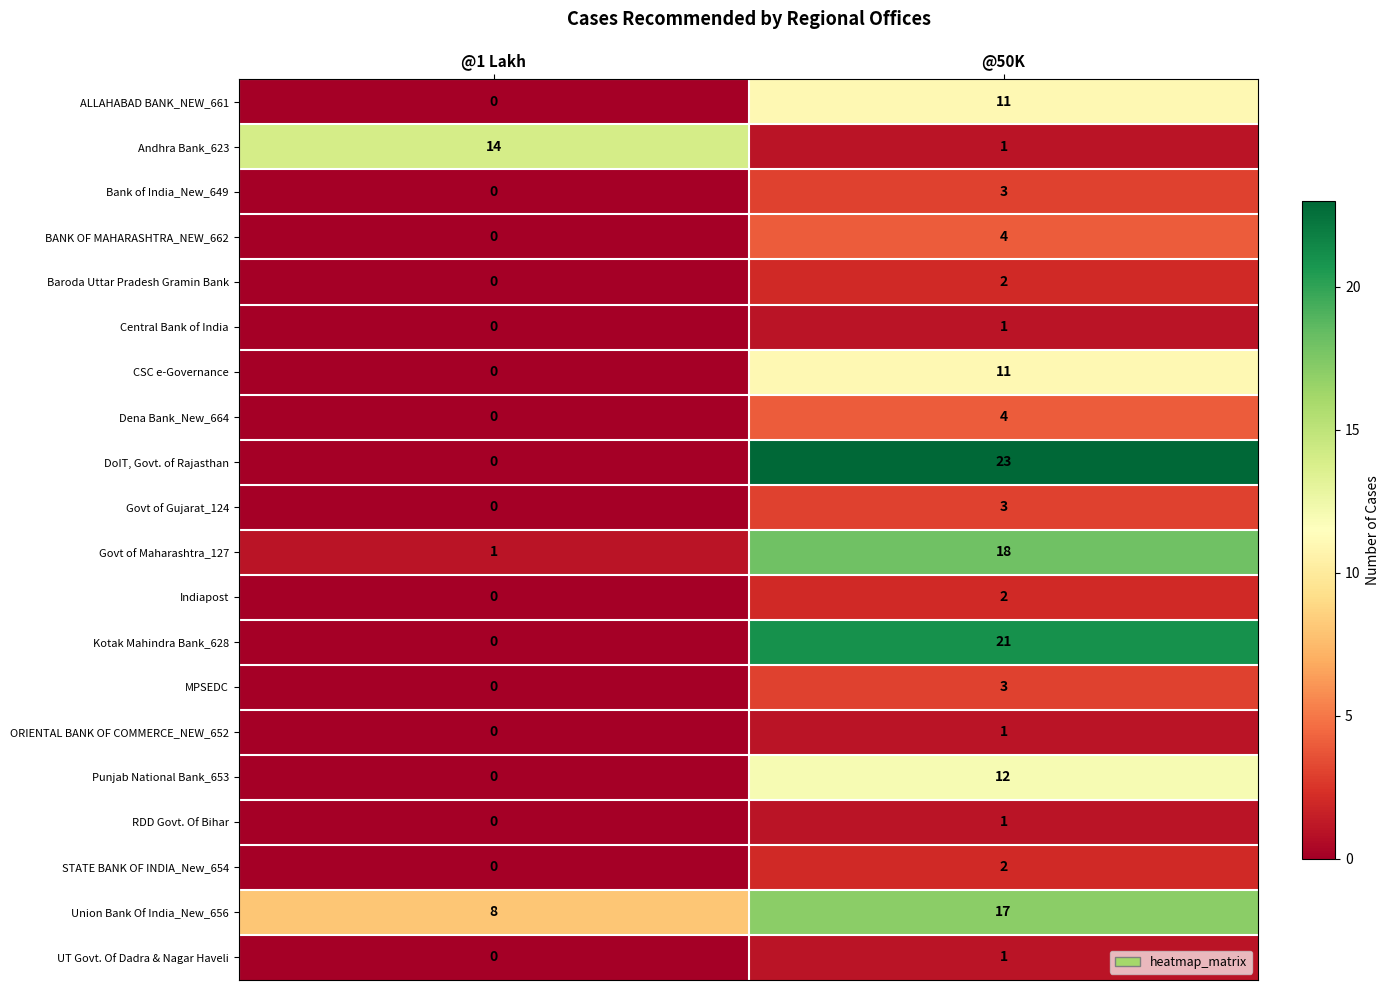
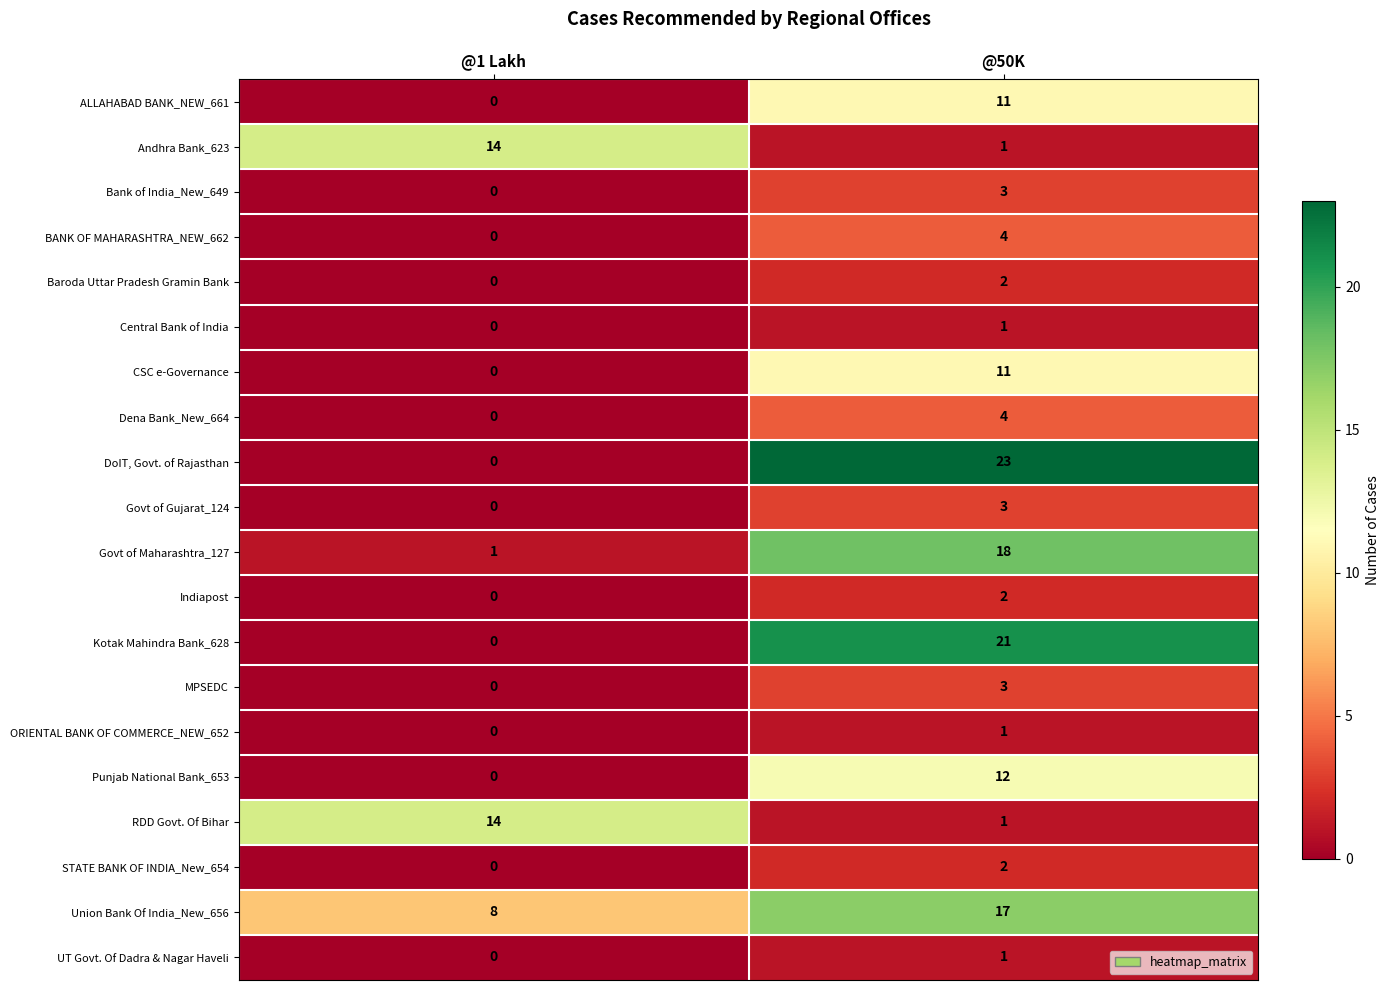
RDD Govt. Of Bihar, @1 Lakh: 0 -> 14
